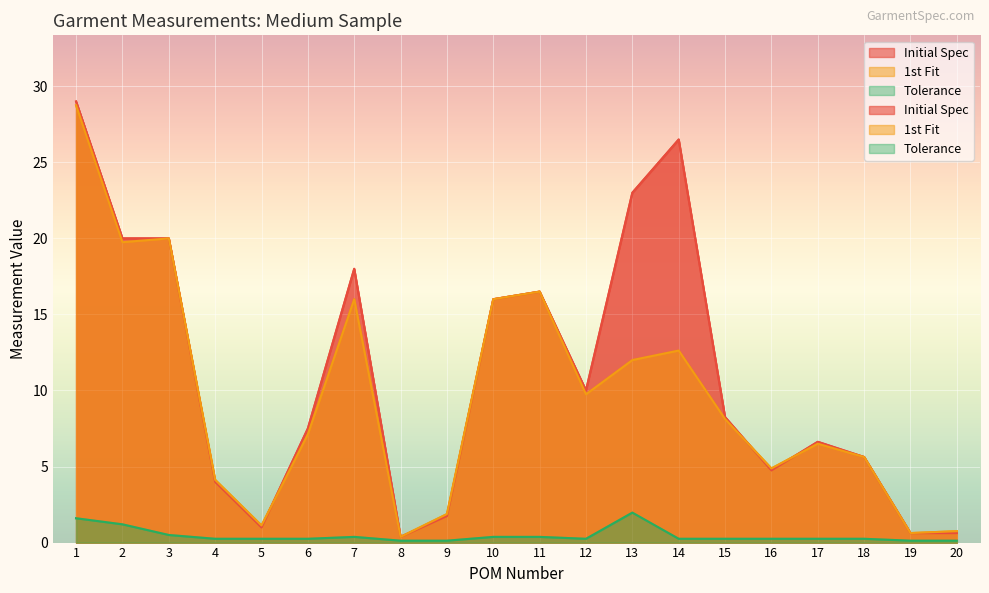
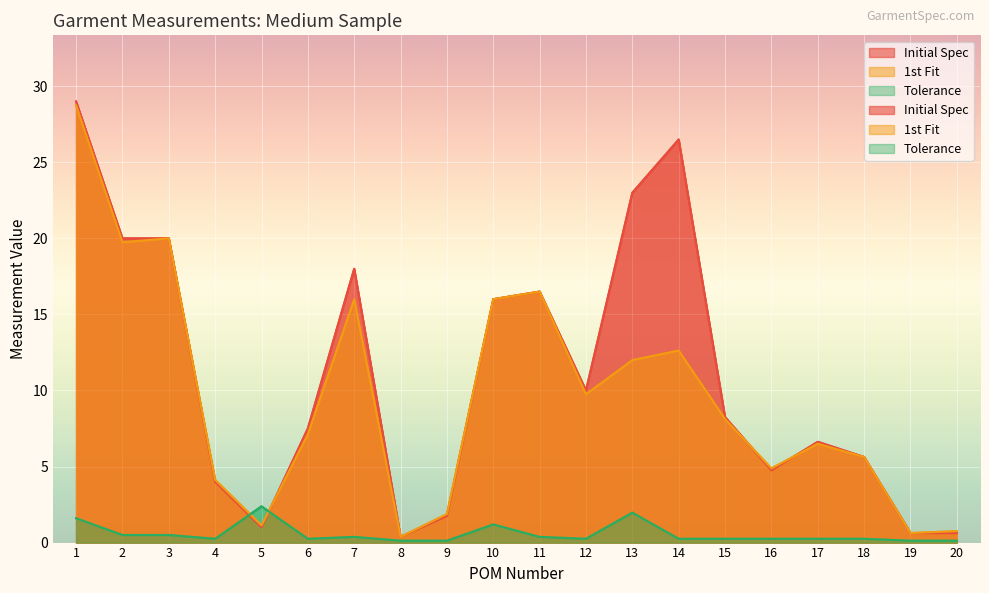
Tolerance, 2: 1.2 -> 0.5
Tolerance, 5: 0.3 -> 2.4
Tolerance, 10: 0.4 -> 1.2
